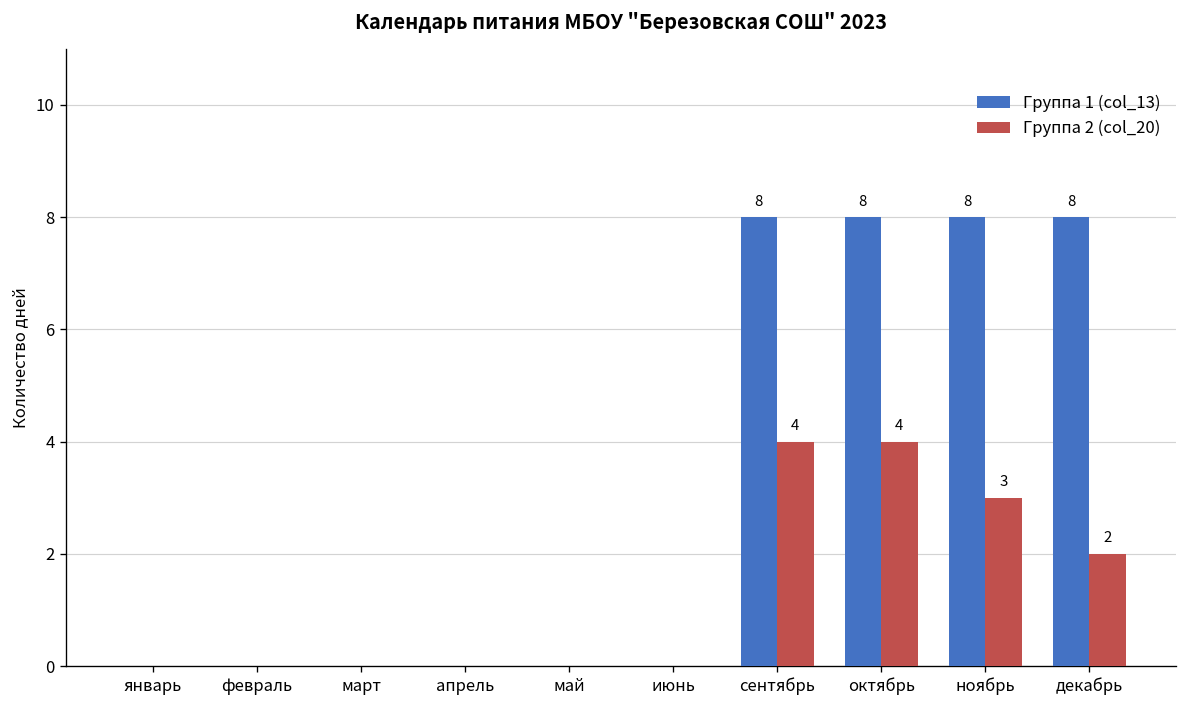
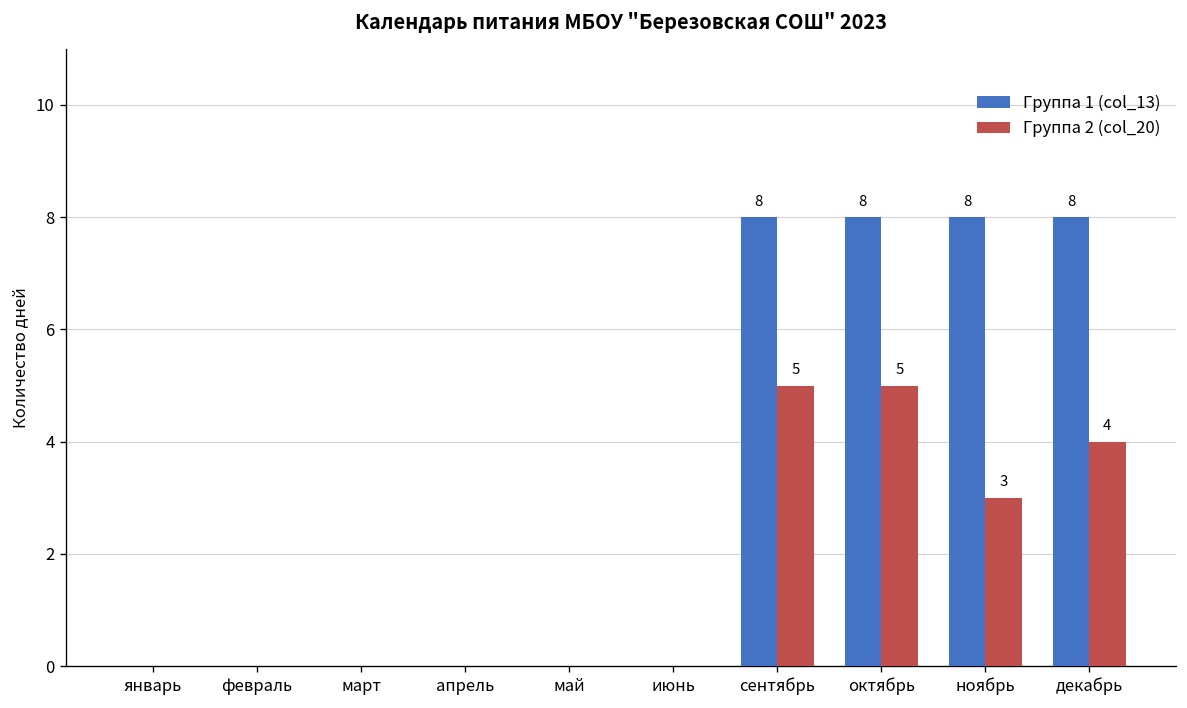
Группа 2 (col_20), сентябрь: 4 -> 5
Группа 2 (col_20), октябрь: 4 -> 5
Группа 2 (col_20), декабрь: 2 -> 4
